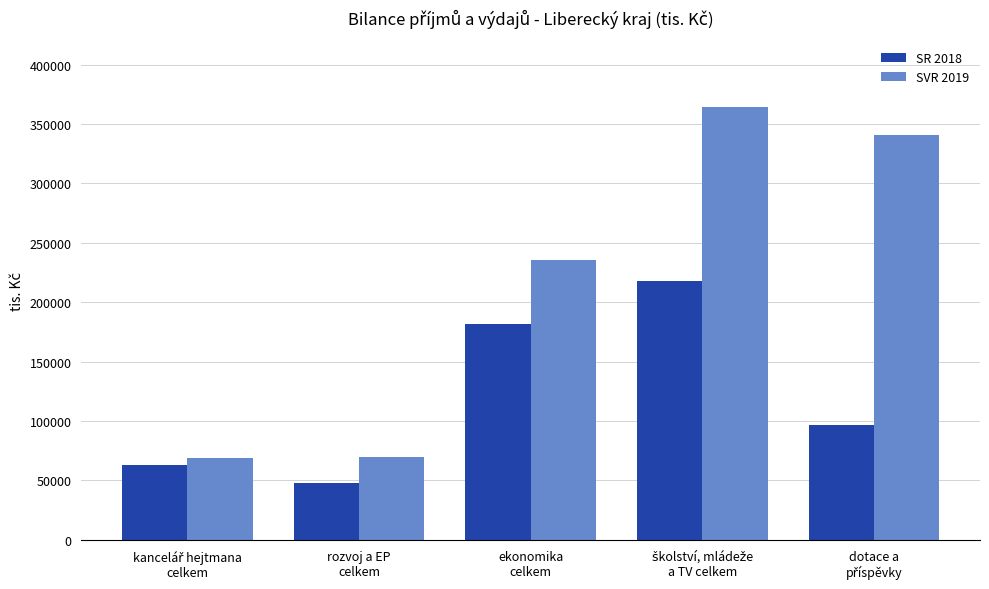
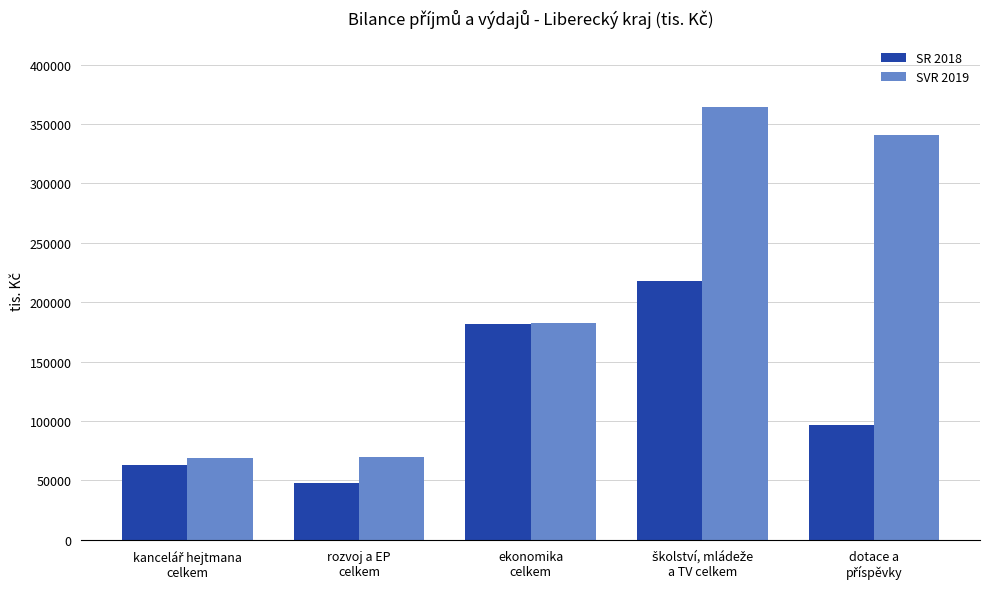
SVR 2019, ekonomika celkem: 236000 -> 183000
